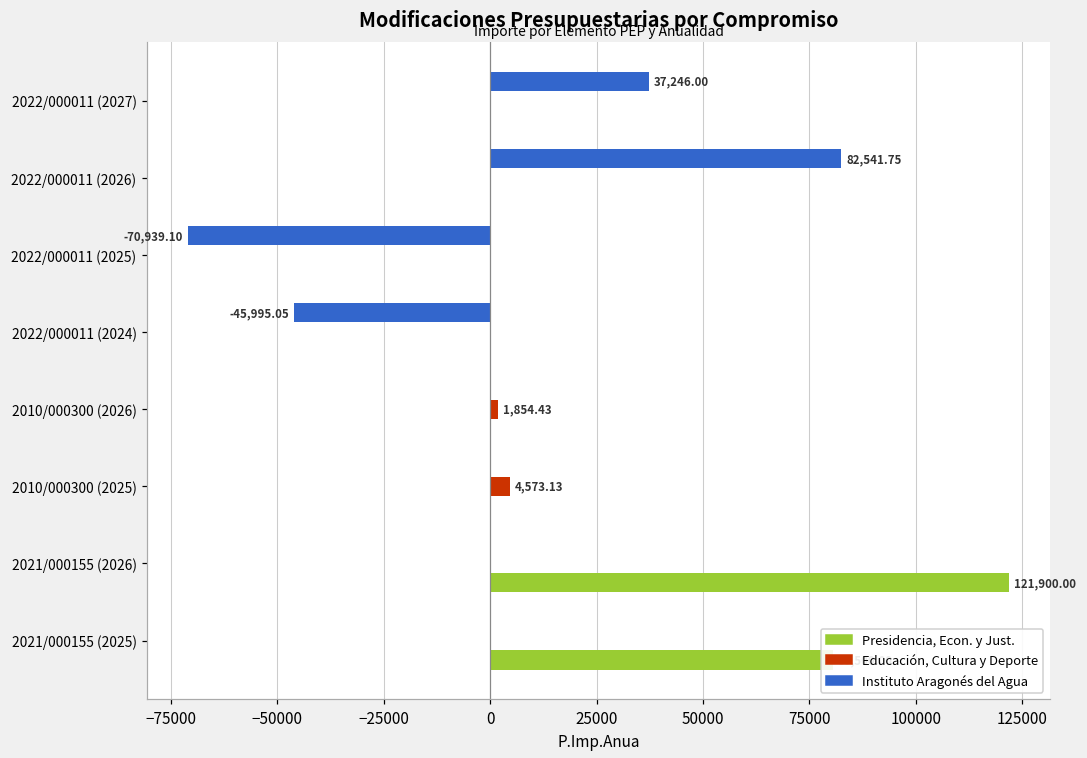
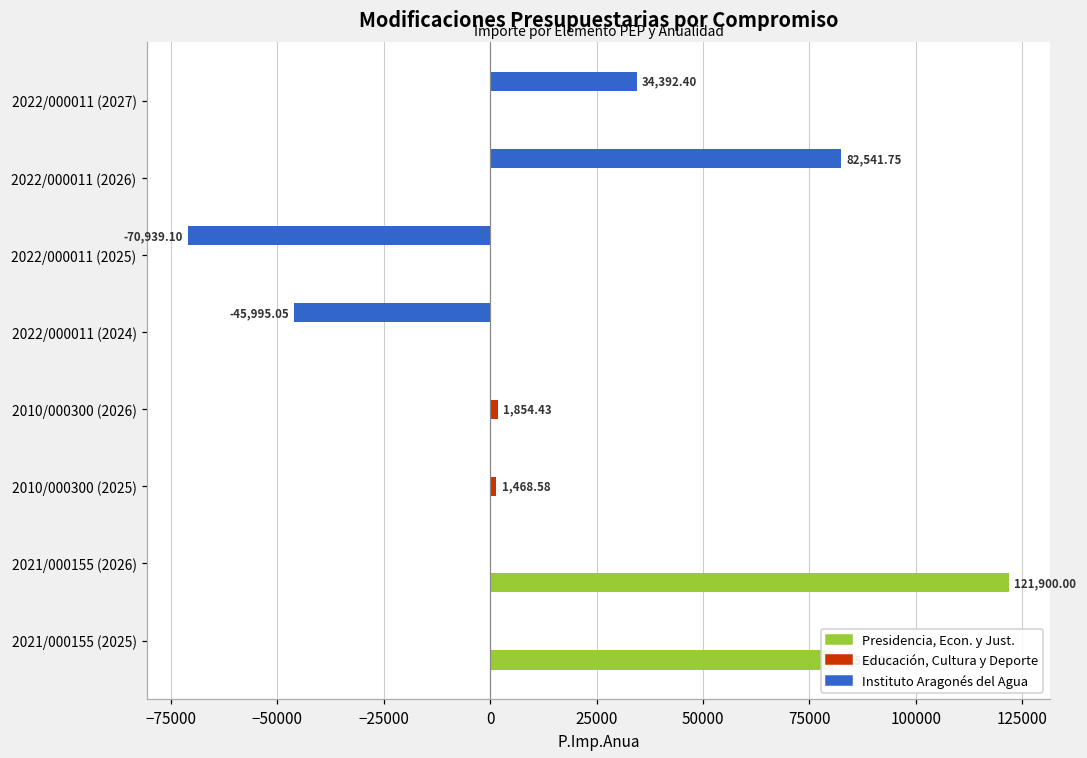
Instituto Aragonés del Agua, 2022/000011 (2027): 37,246.00 -> 34,392.40
Educación, Cultura y Deporte, 2010/000300 (2025): 4,573.13 -> 1,468.58
